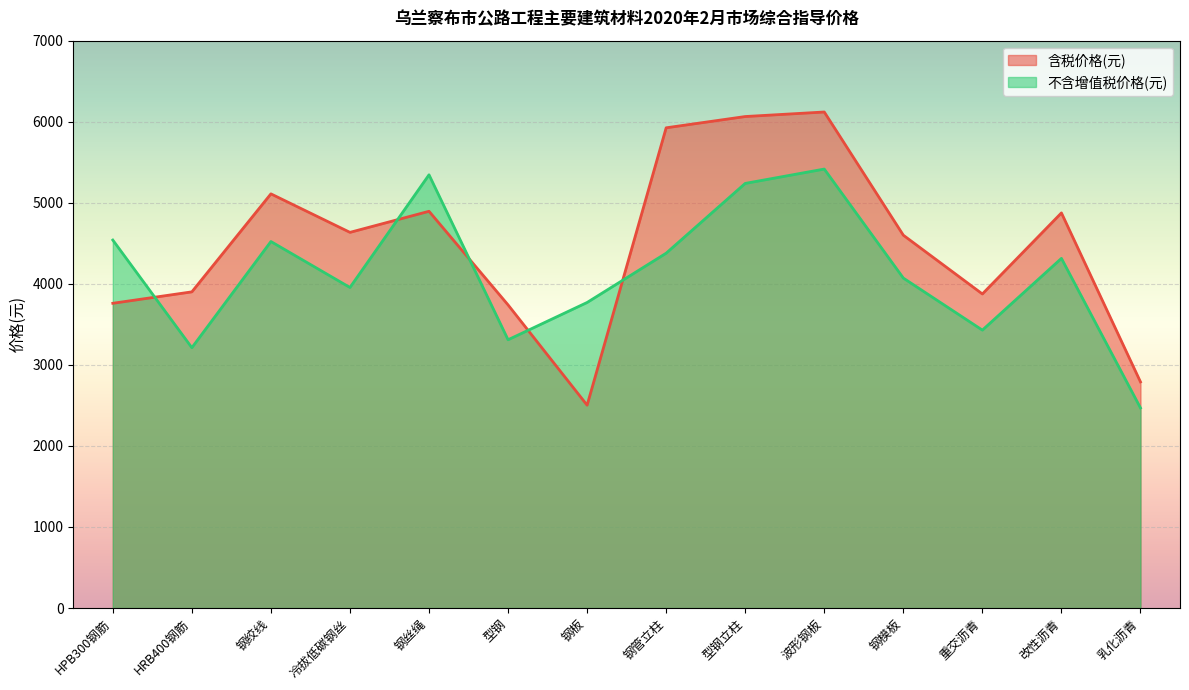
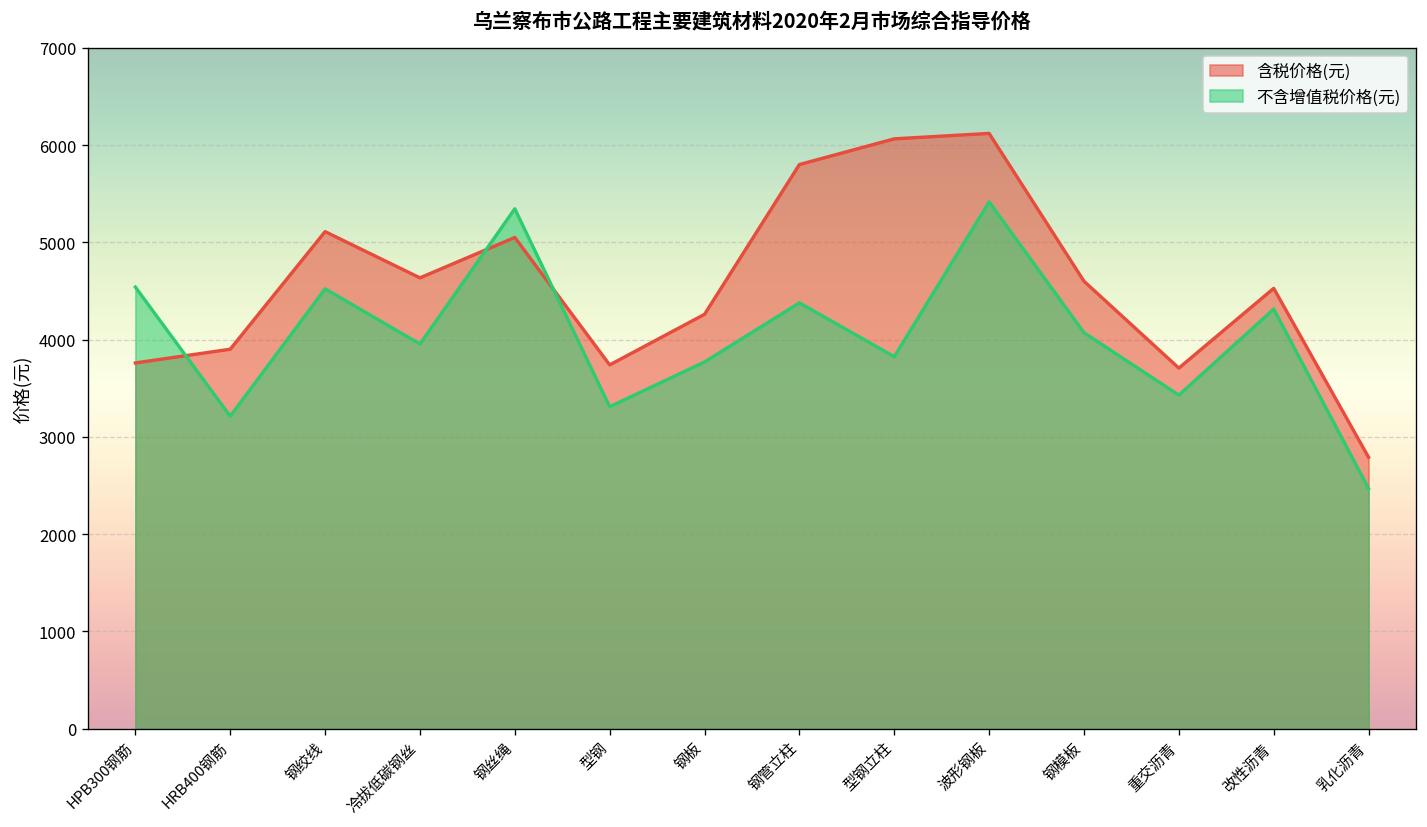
含税价格(元), 钢丝绳: 4900 -> 5100
含税价格(元), 钢板: 2500 -> 4300
含税价格(元), 钢管立柱: 5900 -> 5800
不含增值税价格(元), 型钢立柱: 5200 -> 3800
含税价格(元), 重交沥青: 3900 -> 3700
含税价格(元), 改性沥青: 4900 -> 4500
